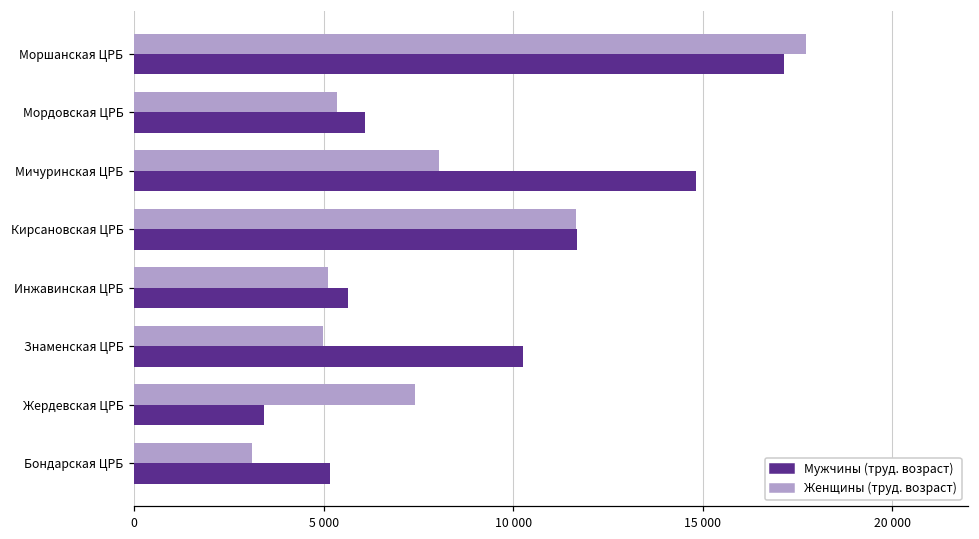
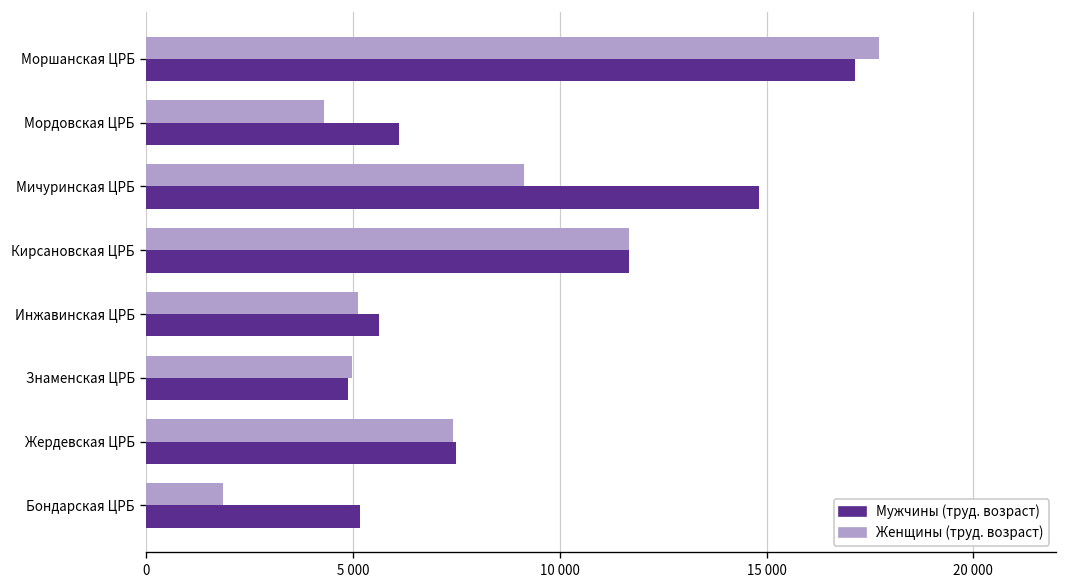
Женщины (труд. возраст), Мордовская ЦРБ: 5300 -> 4300
Женщины (труд. возраст), Мичуринская ЦРБ: 8000 -> 9100
Мужчины (труд. возраст), Знаменская ЦРБ: 10300 -> 4900
Мужчины (труд. возраст), Жердевская ЦРБ: 3400 -> 7500
Женщины (труд. возраст), Бондарская ЦРБ: 3100 -> 1800
